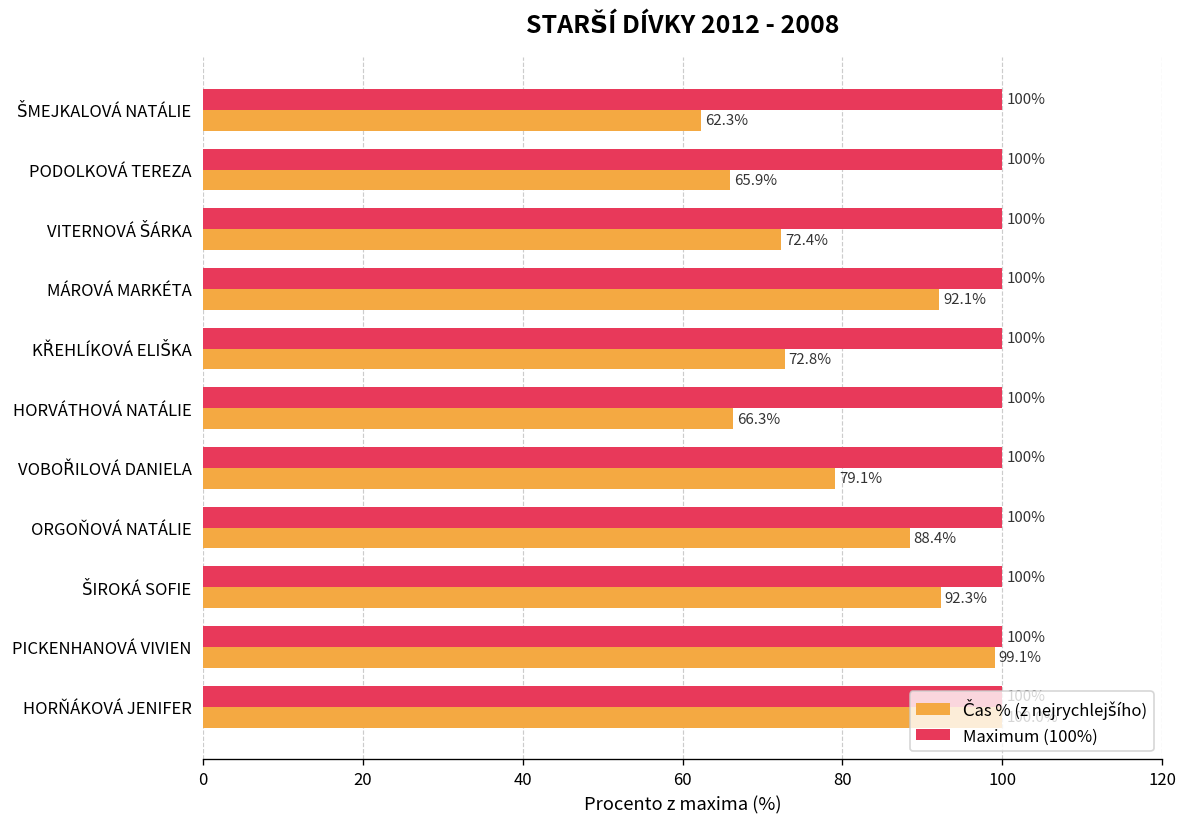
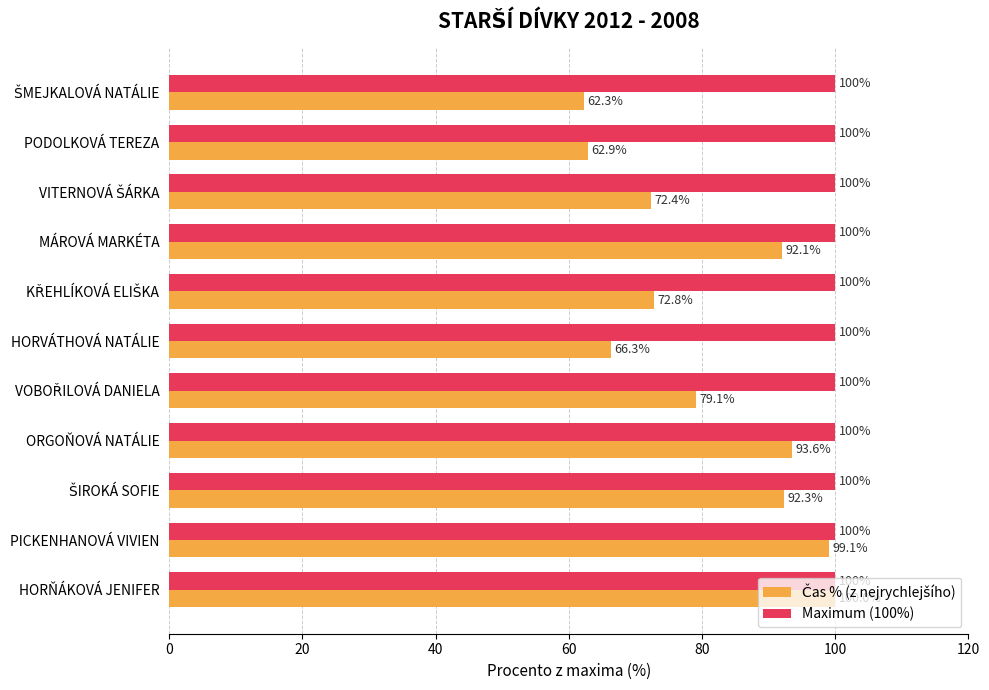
Čas % (z nejrychlejšího), PODOLKOVÁ TEREZA: 65.9% -> 62.9%
Čas % (z nejrychlejšího), ORGOŇOVÁ NATÁLIE: 88.4% -> 93.6%
